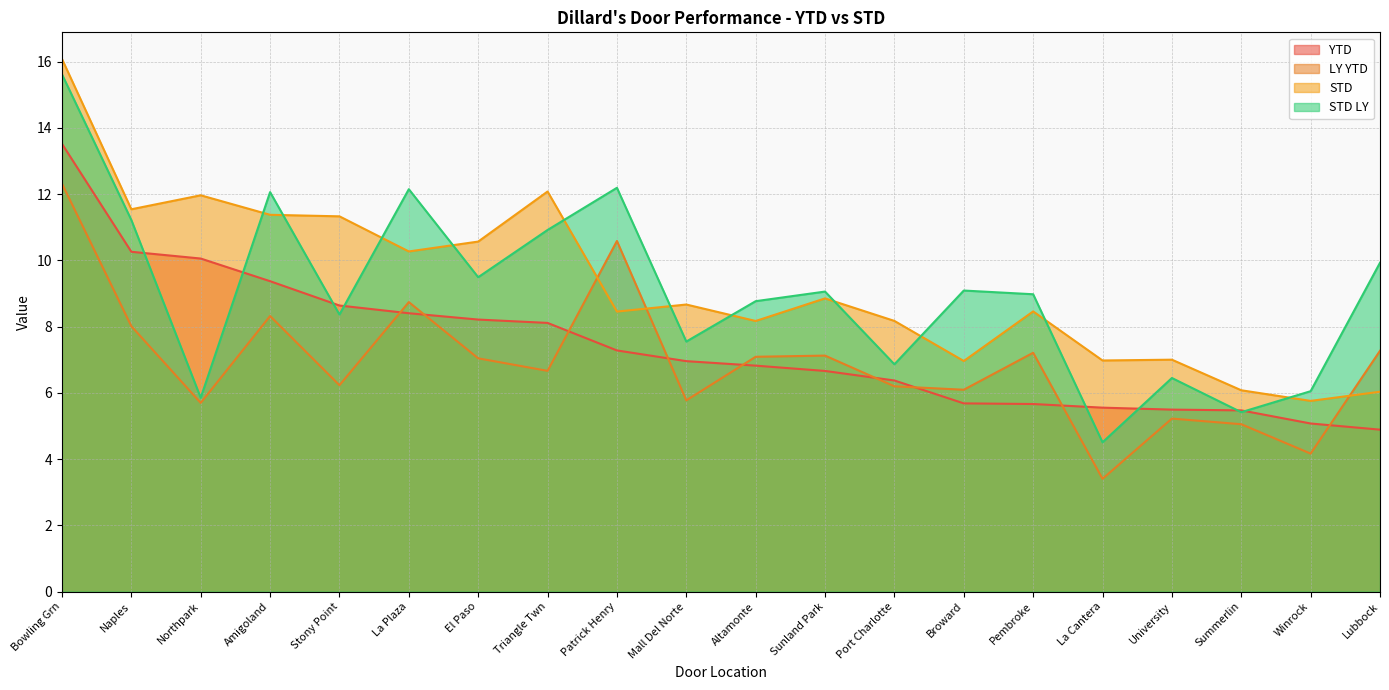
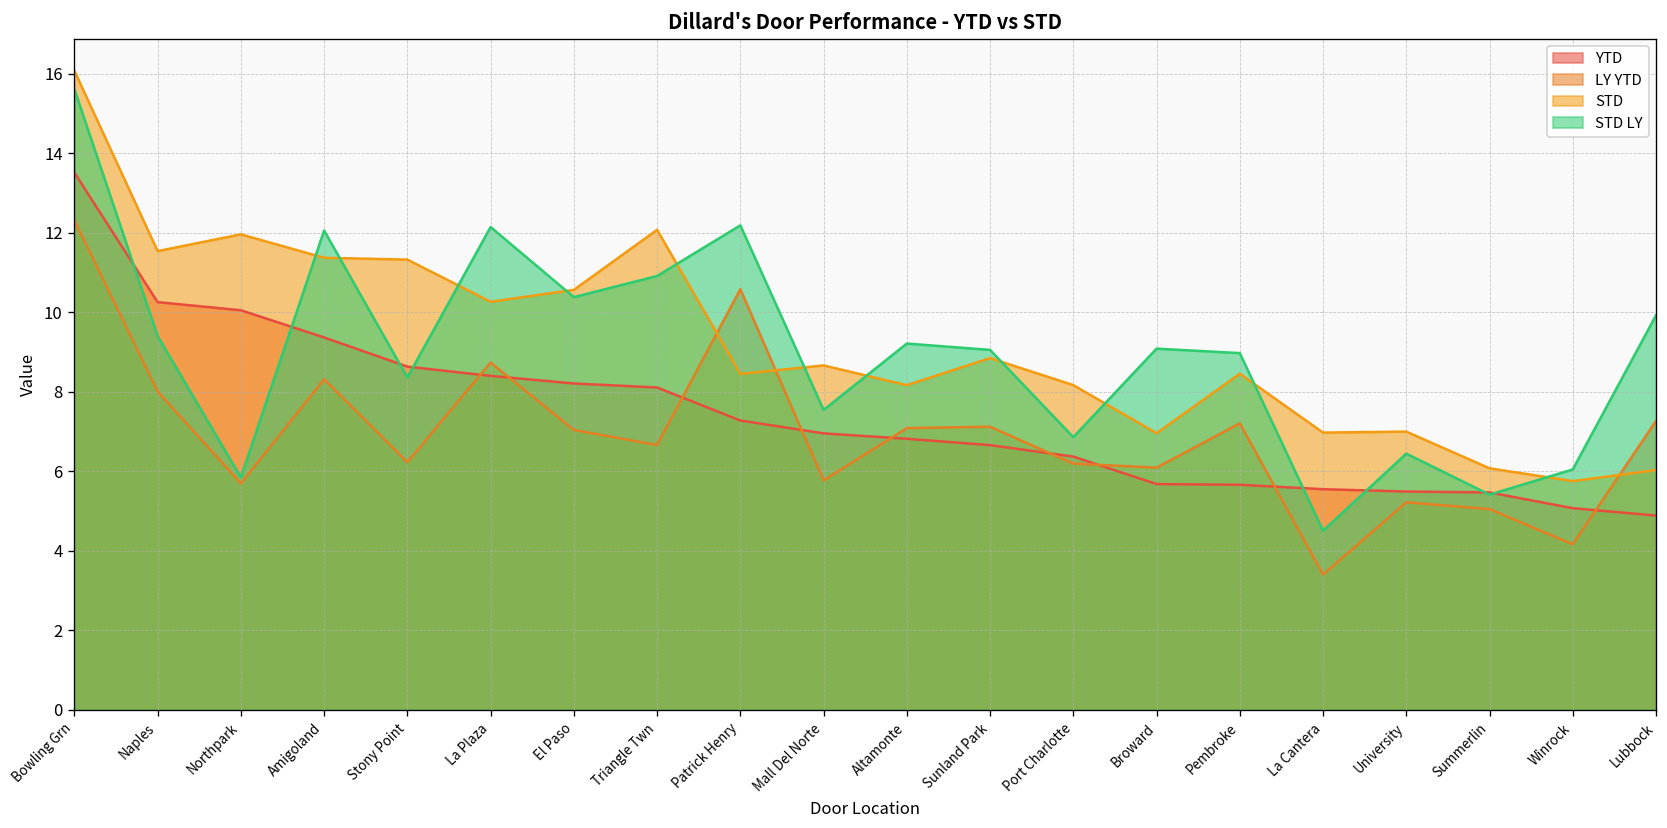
STD LY, Naples: 11.2 -> 9.4
STD LY, El Paso: 9.5 -> 10.4
STD LY, Altamonte: 8.8 -> 9.2
